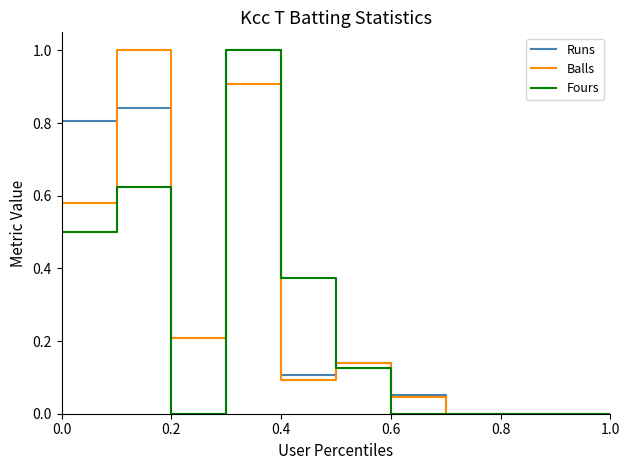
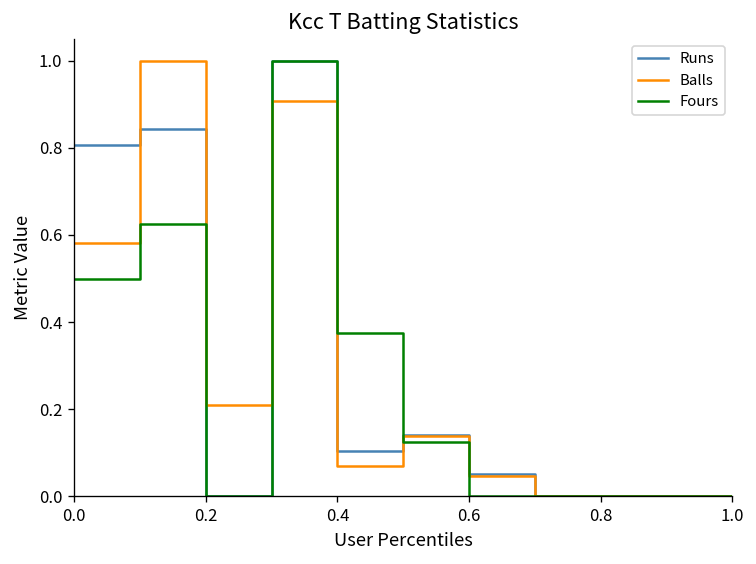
Balls, 0.4: 0.09 -> 0.07
